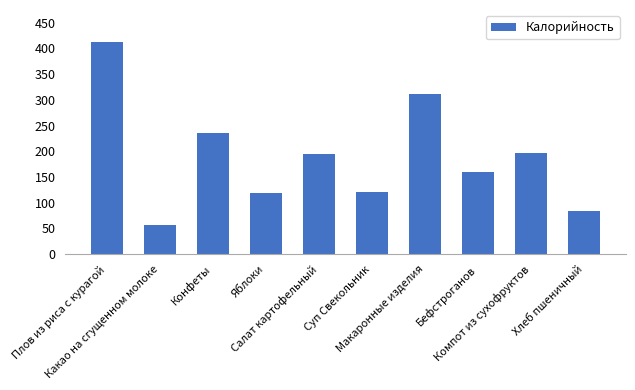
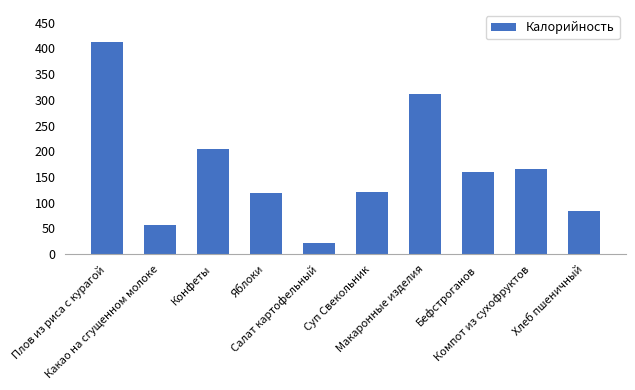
Конфеты: 240 -> 210
Салат картофельный: 190 -> 20
Компот из сухофруктов: 200 -> 170
